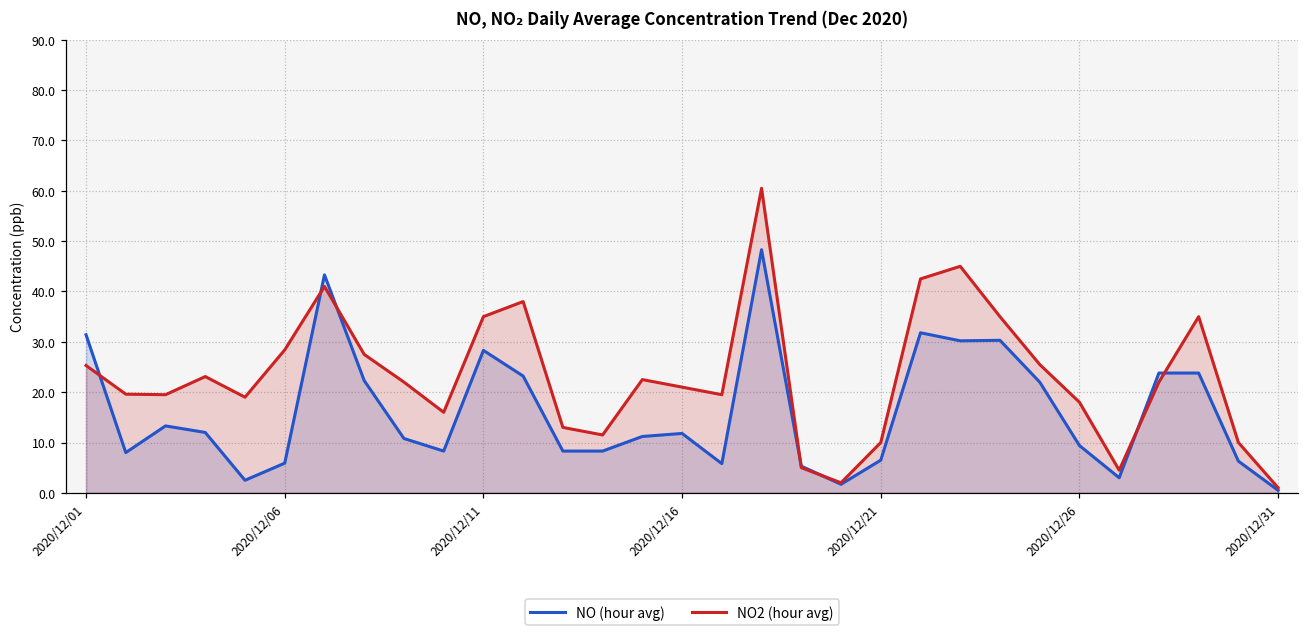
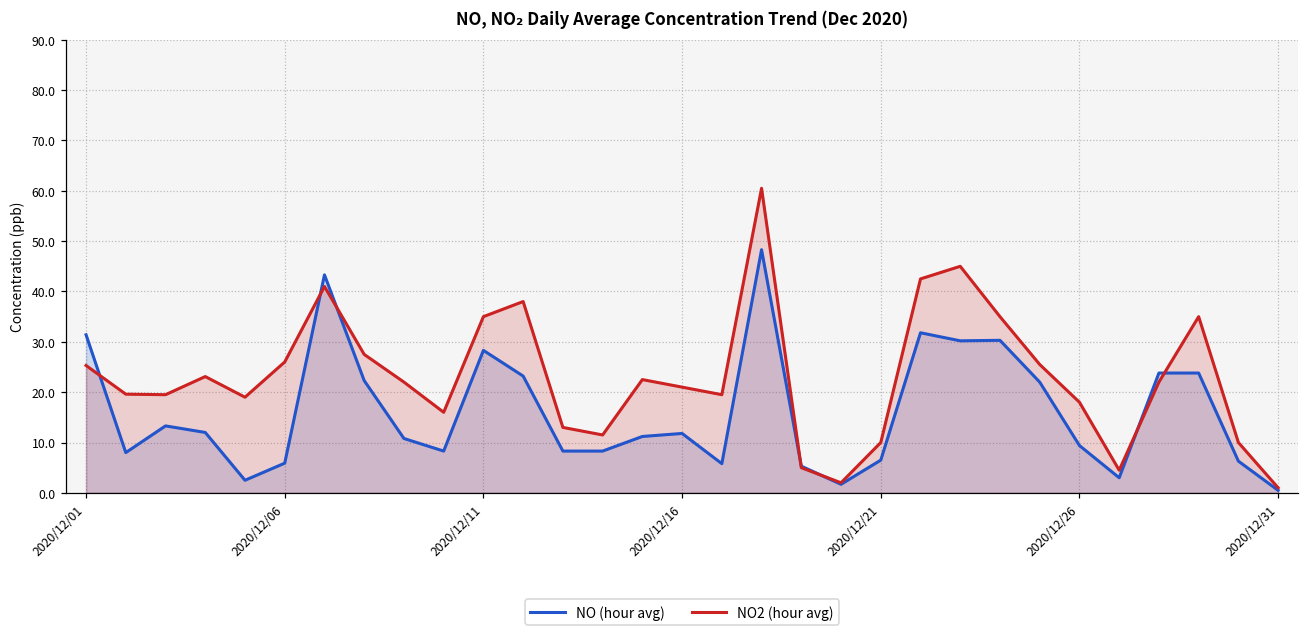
NO2 (hour avg), 2020/12/06: 28 -> 26
